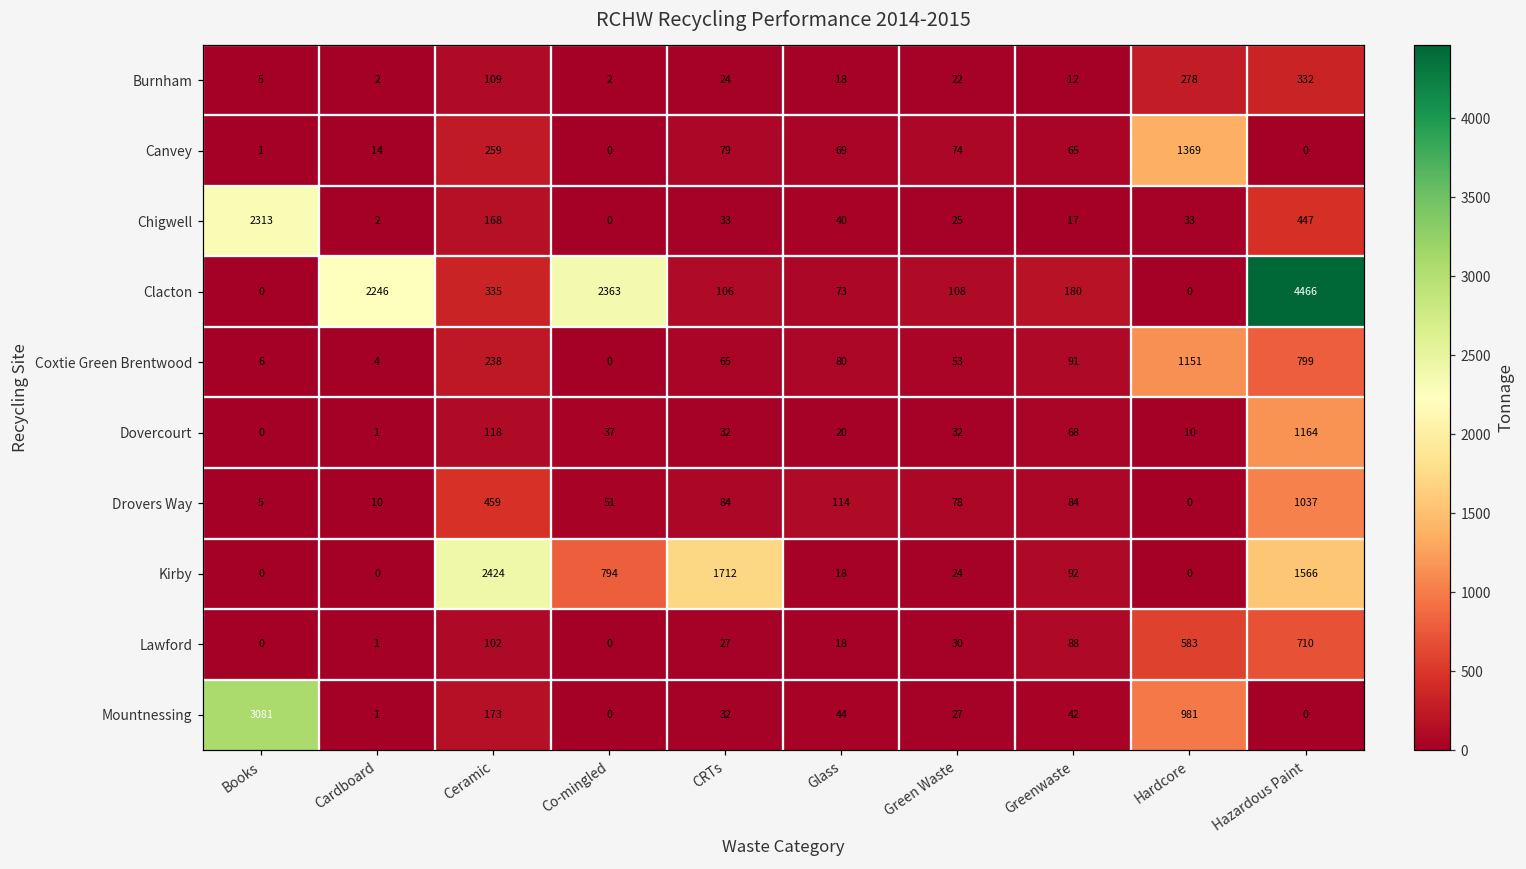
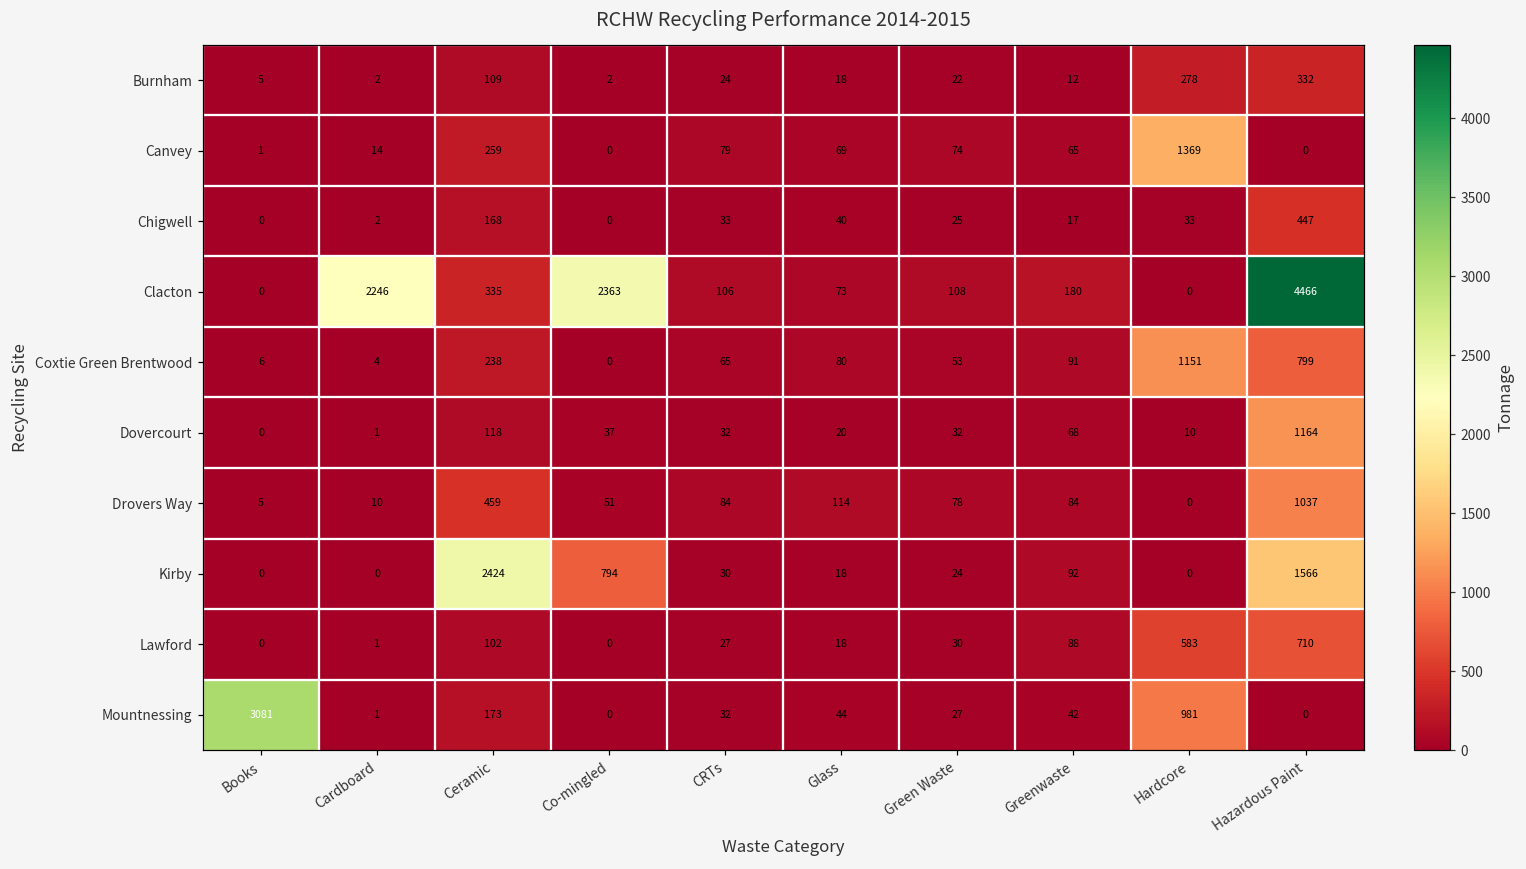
Chigwell, Books: 2313 -> 0
Kirby, CRTs: 1712 -> 30
